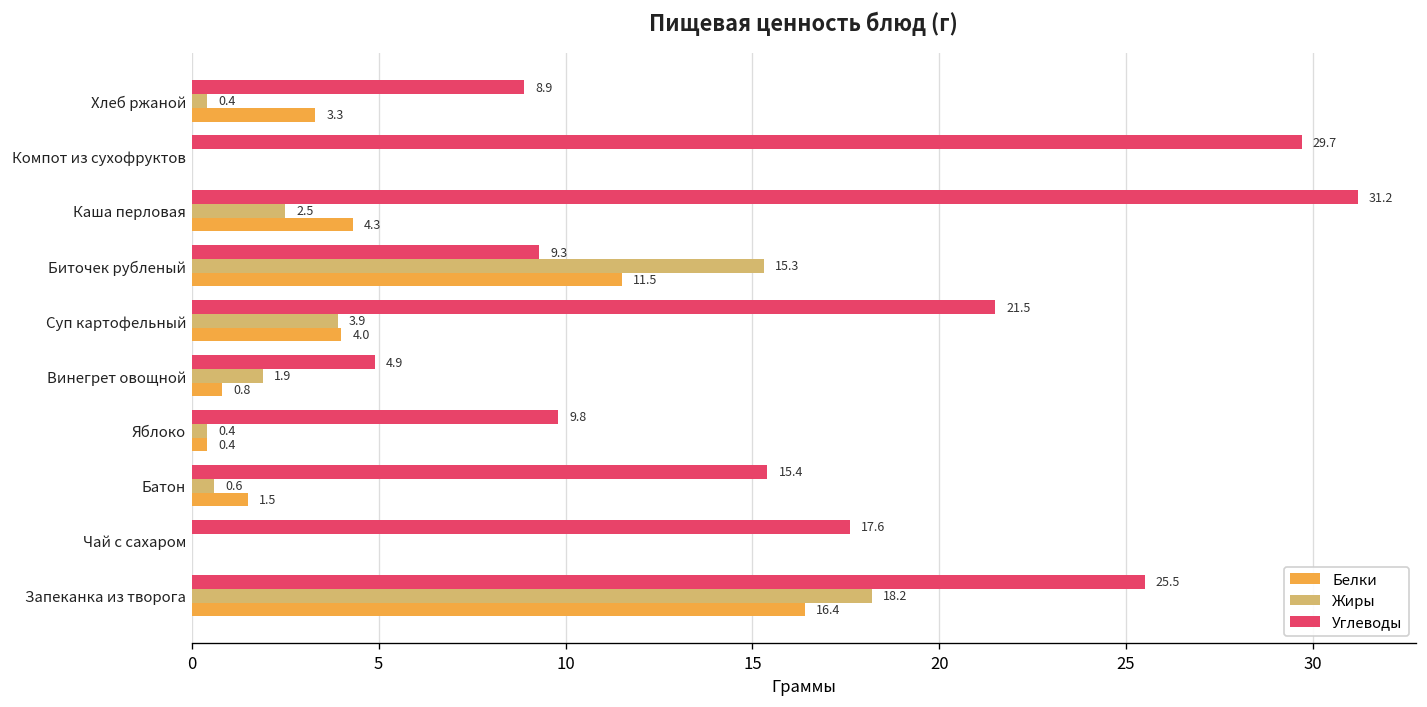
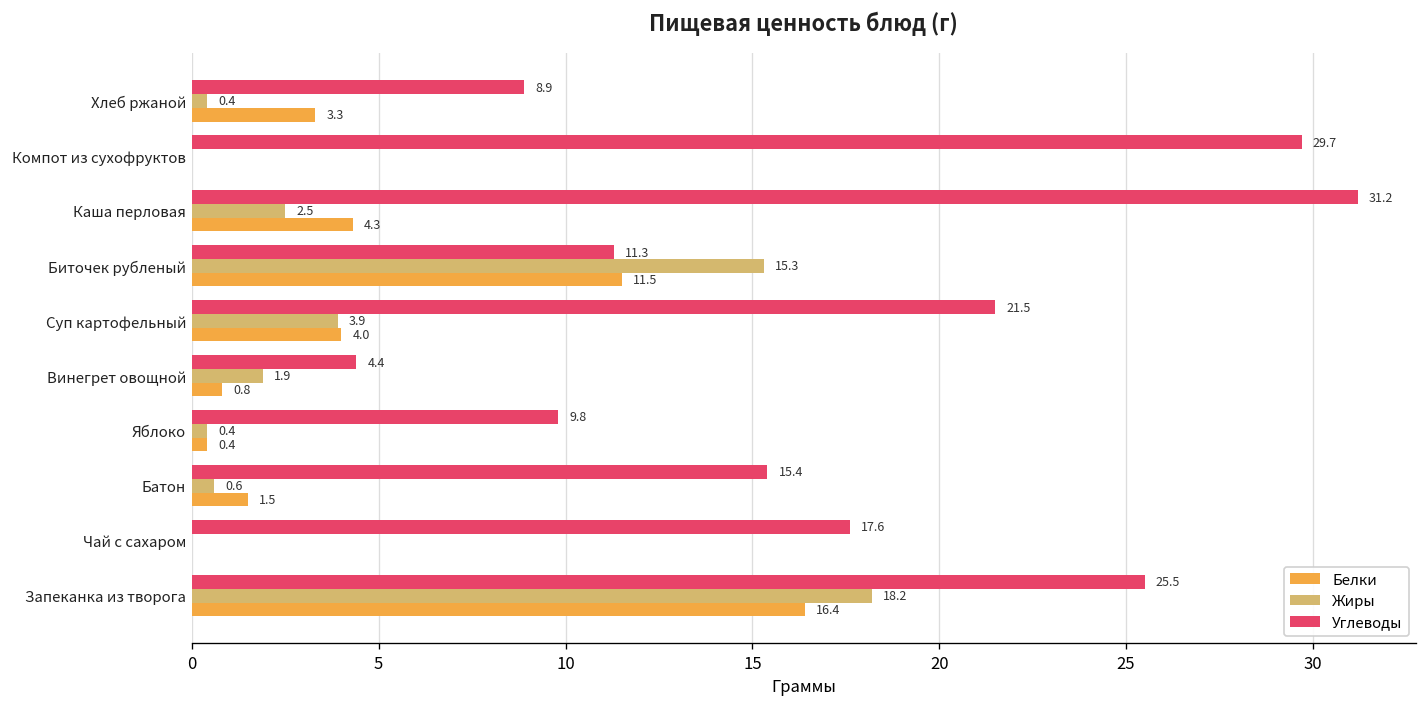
Углеводы, Биточек рубленый: 9.3 -> 11.3
Углеводы, Винегрет овощной: 4.9 -> 4.4
